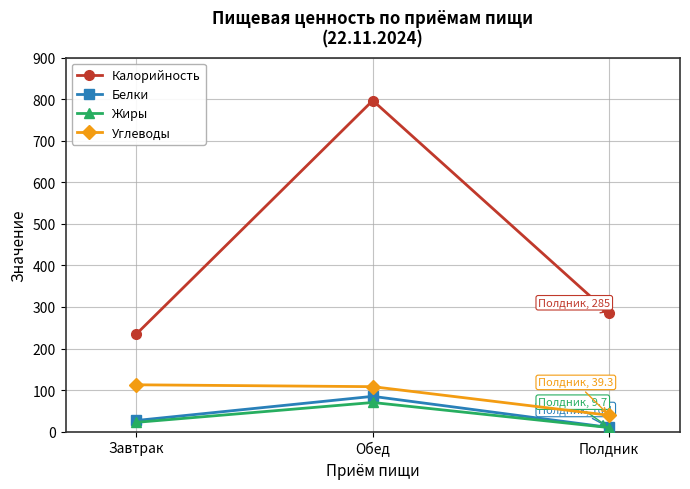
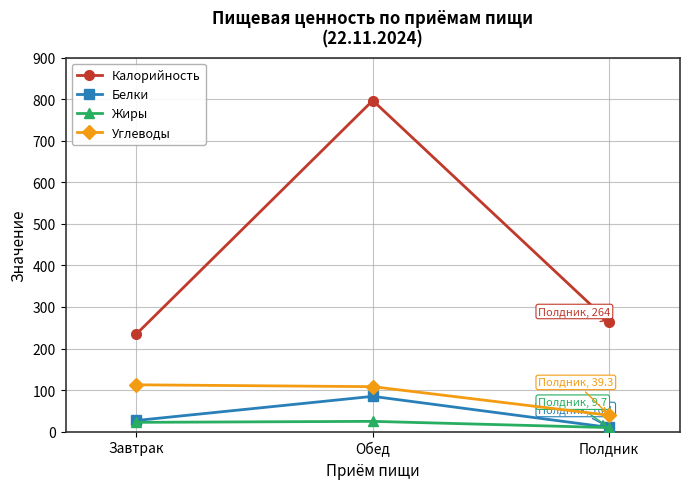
Жиры, Обед: 70 -> 20
Калорийность, Полдник: 285 -> 264
